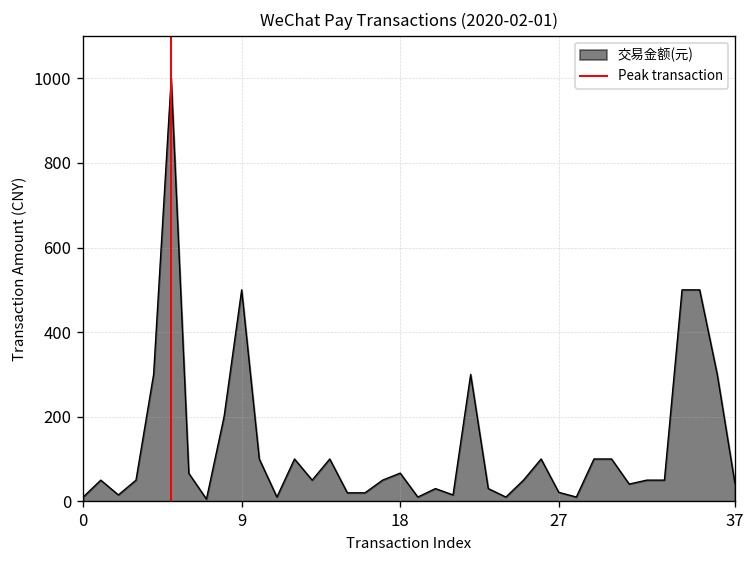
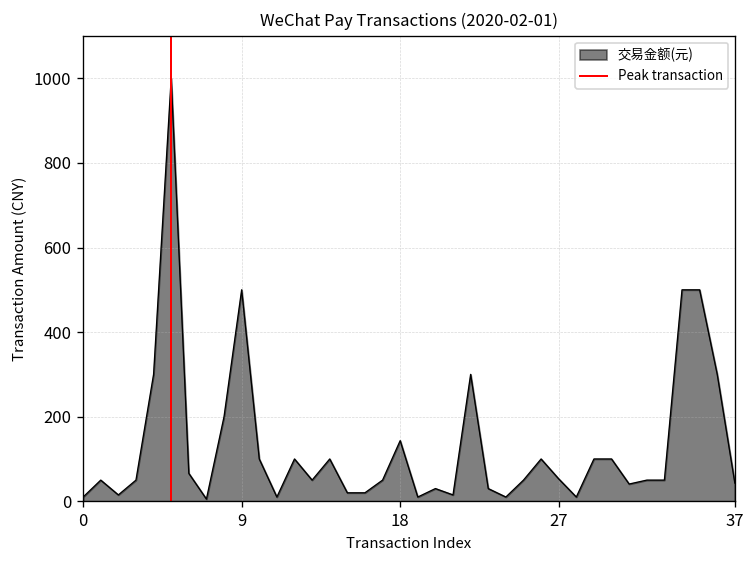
18: 70 -> 140
27: 20 -> 50
